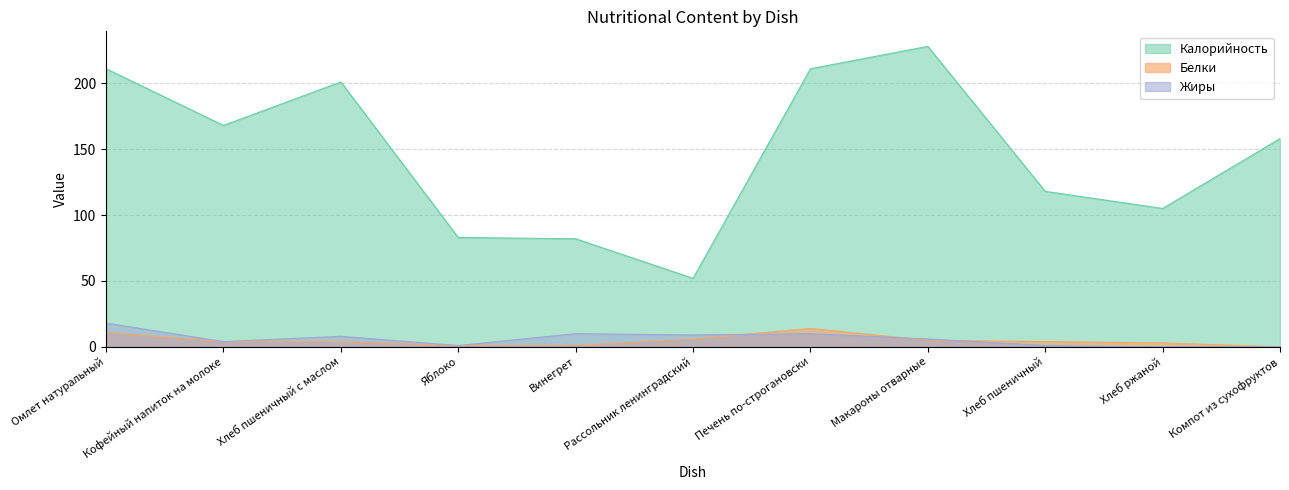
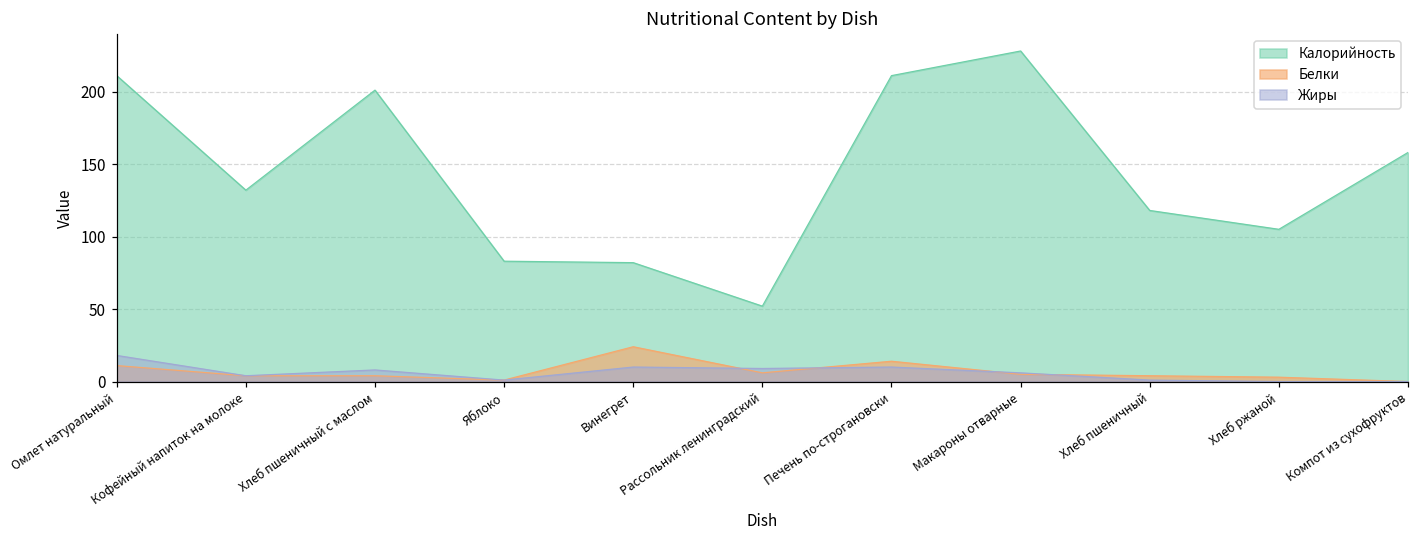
Калорийность, Кофейный напиток на молоке: 168 -> 132
Белки, Винегрет: 1 -> 24
